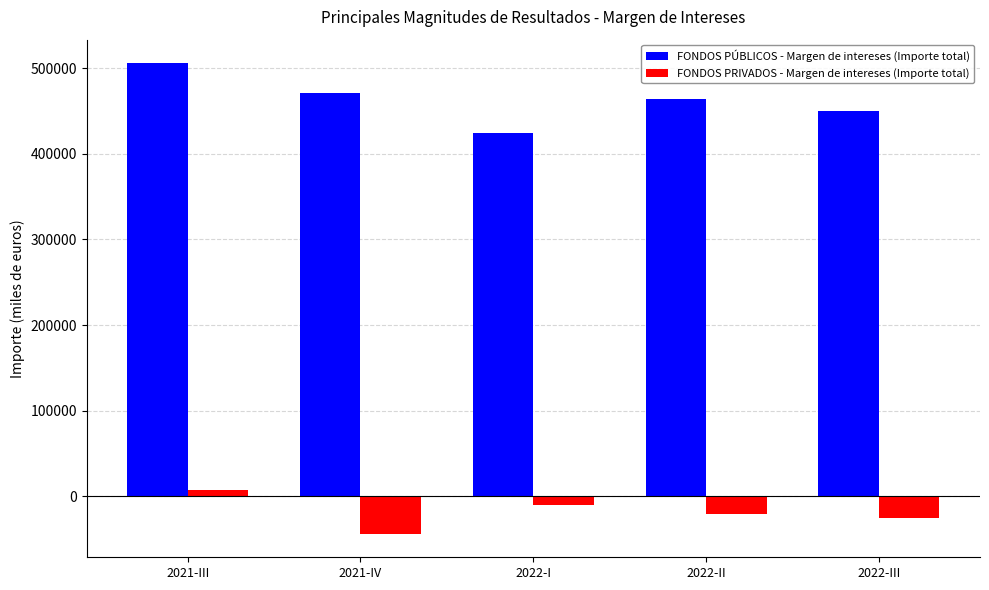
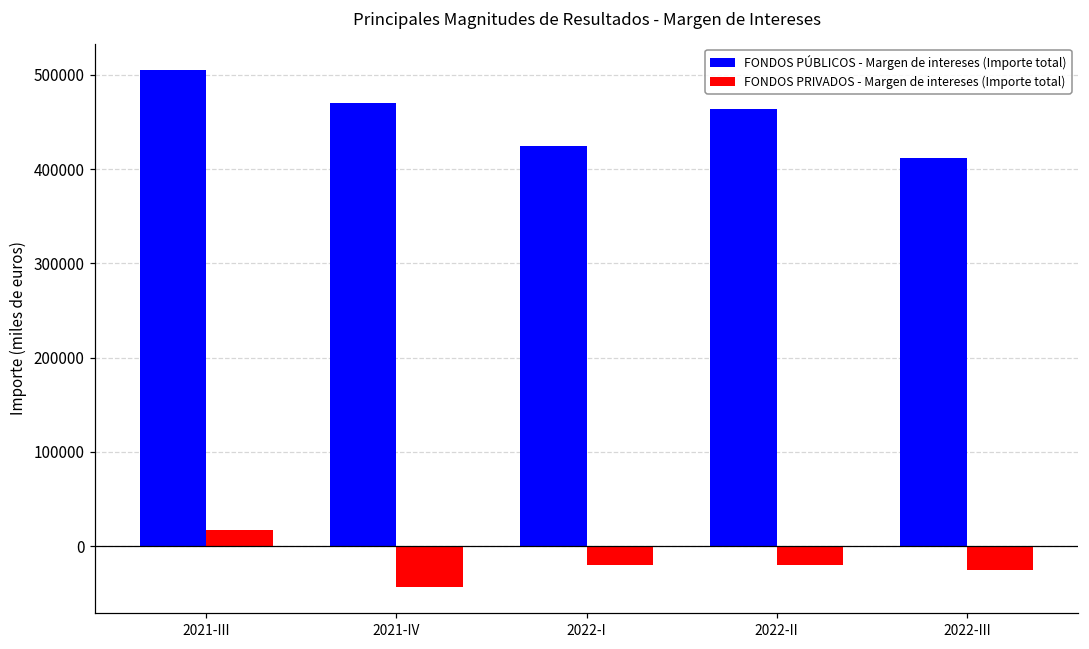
FONDOS PRIVADOS - Margen de intereses (Importe total), 2021-III: 10000 -> 20000
FONDOS PRIVADOS - Margen de intereses (Importe total), 2022-I: -10000 -> -20000
FONDOS PÚBLICOS - Margen de intereses (Importe total), 2022-III: 450000 -> 410000
